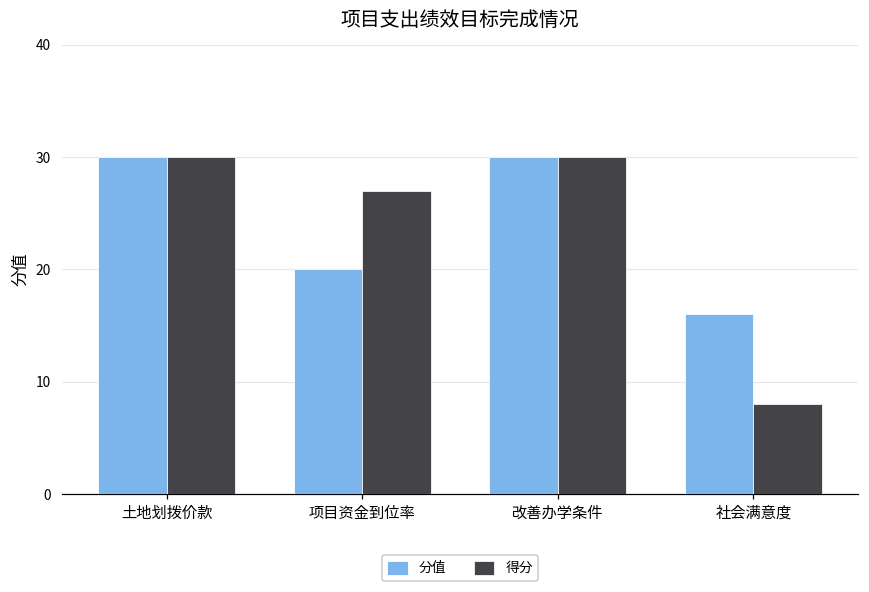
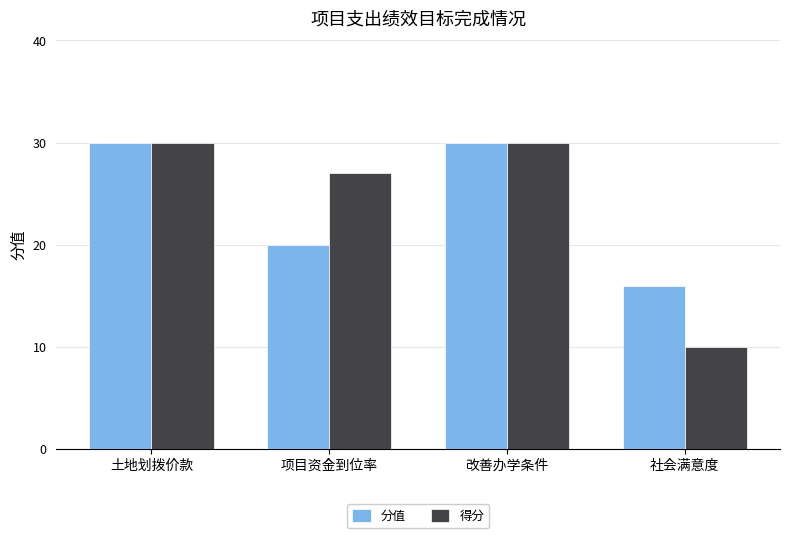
得分, 社会满意度: 8 -> 10
